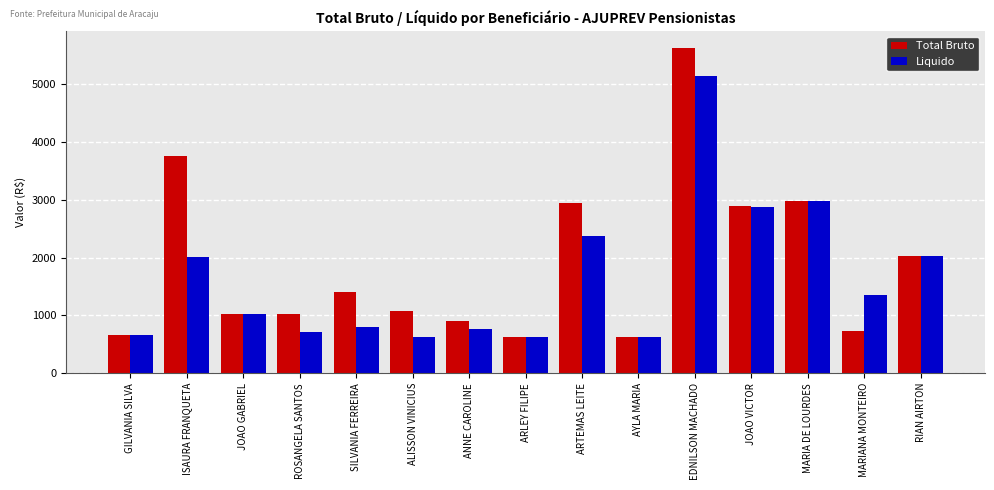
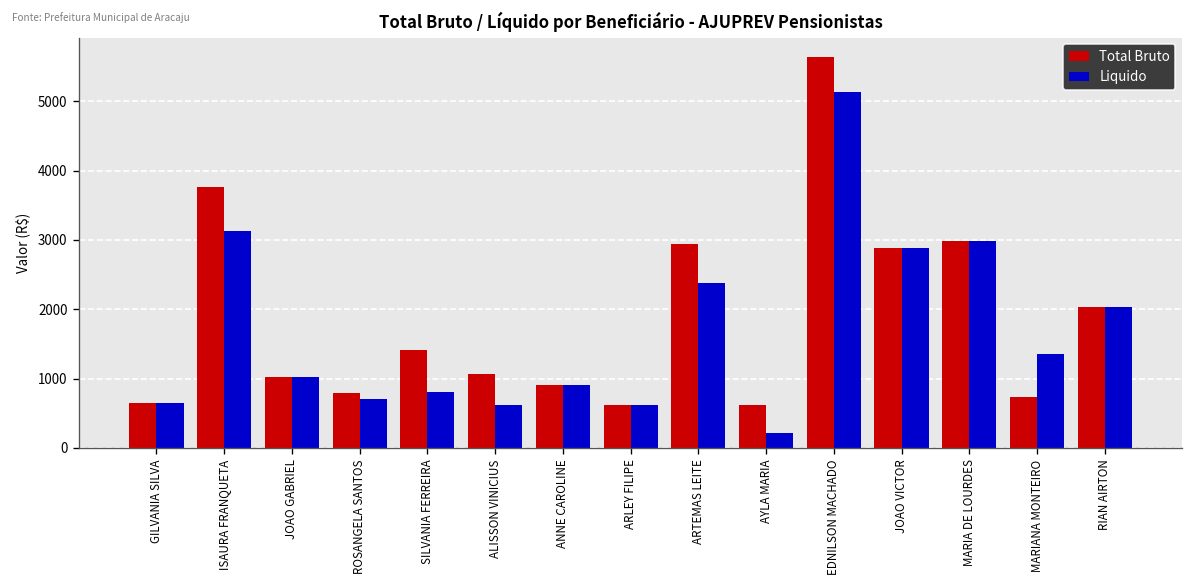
Liquido, ISAURA FRANQUETA: 2000 -> 3100
Total Bruto, ROSANGELA SANTOS: 1000 -> 800
Liquido, ANNE CAROLINE: 800 -> 900
Liquido, AYLA MARIA: 600 -> 200
